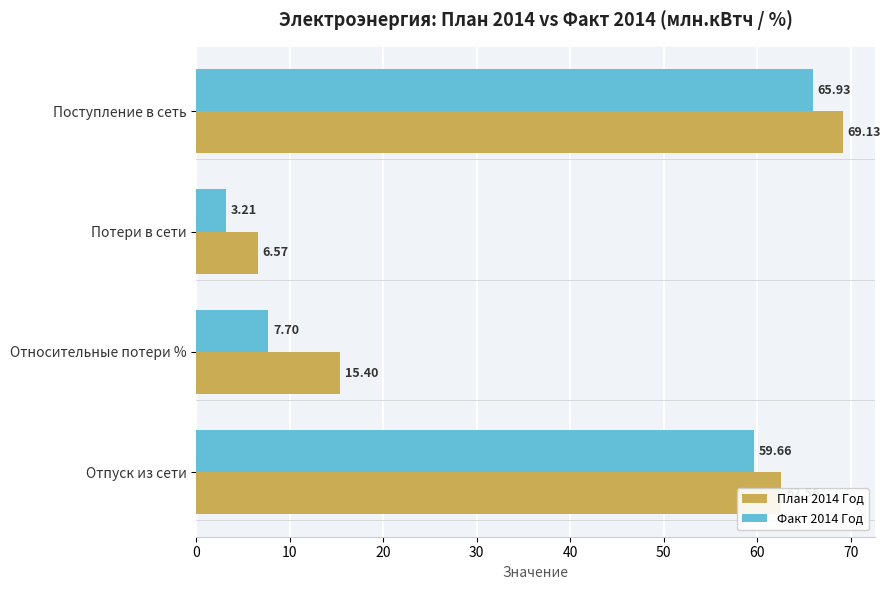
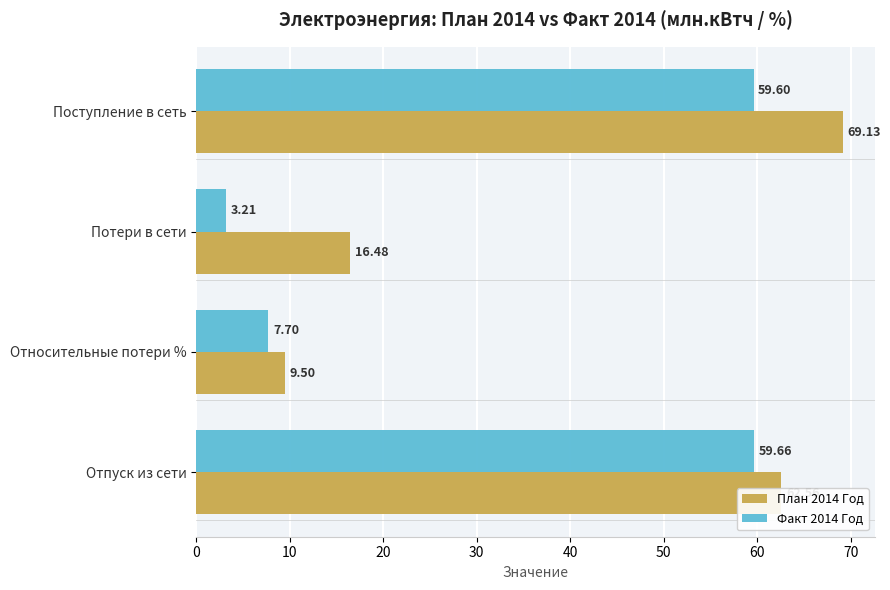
Факт 2014 Год, Поступление в сеть: 65.93 -> 59.60
План 2014 Год, Потери в сети: 6.57 -> 16.48
План 2014 Год, Относительные потери %: 15.40 -> 9.50
